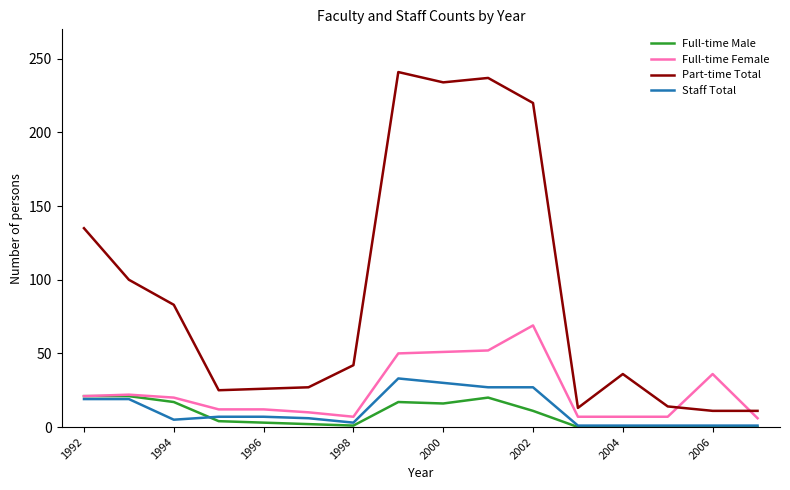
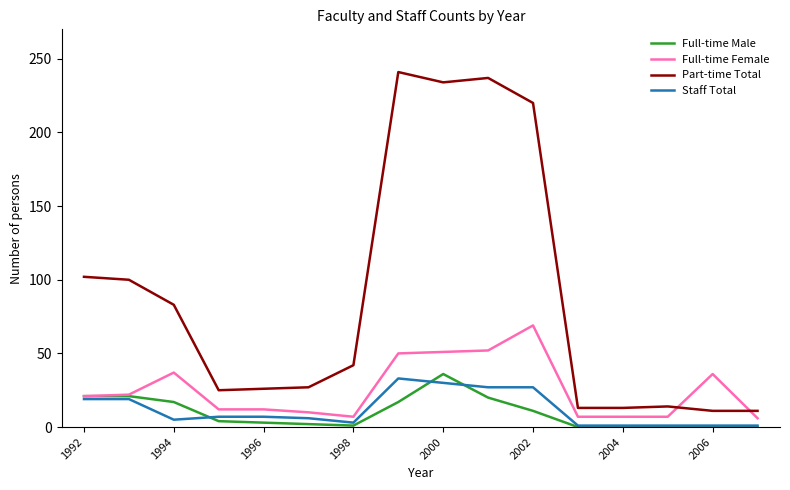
Part-time Total, 1992: 135 -> 102
Full-time Female, 1994: 20 -> 37
Full-time Male, 2000: 16 -> 36
Part-time Total, 2004: 36 -> 13
